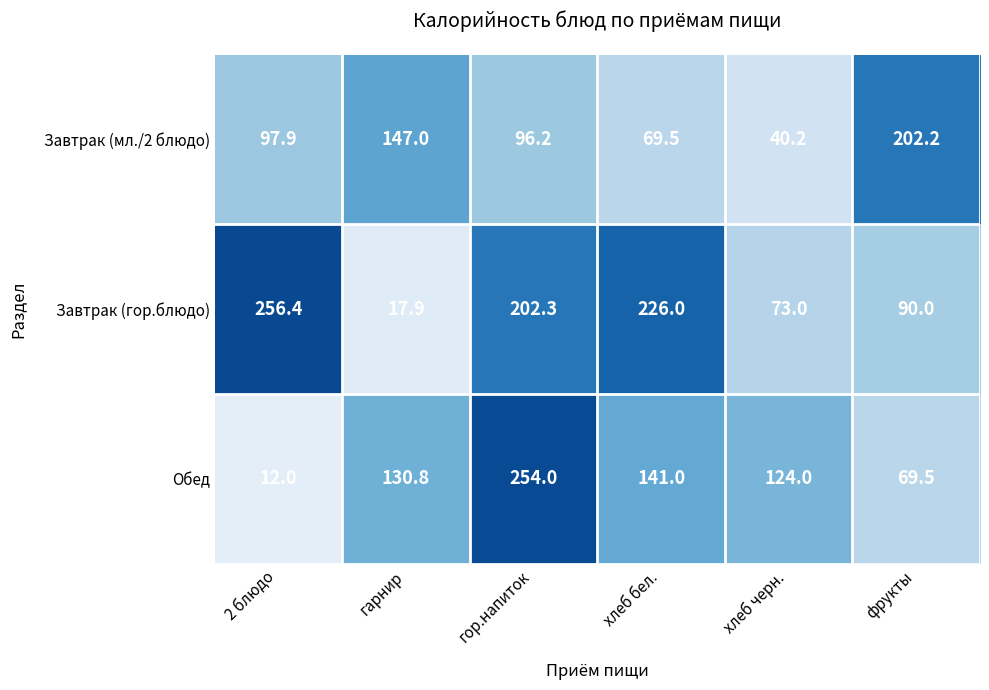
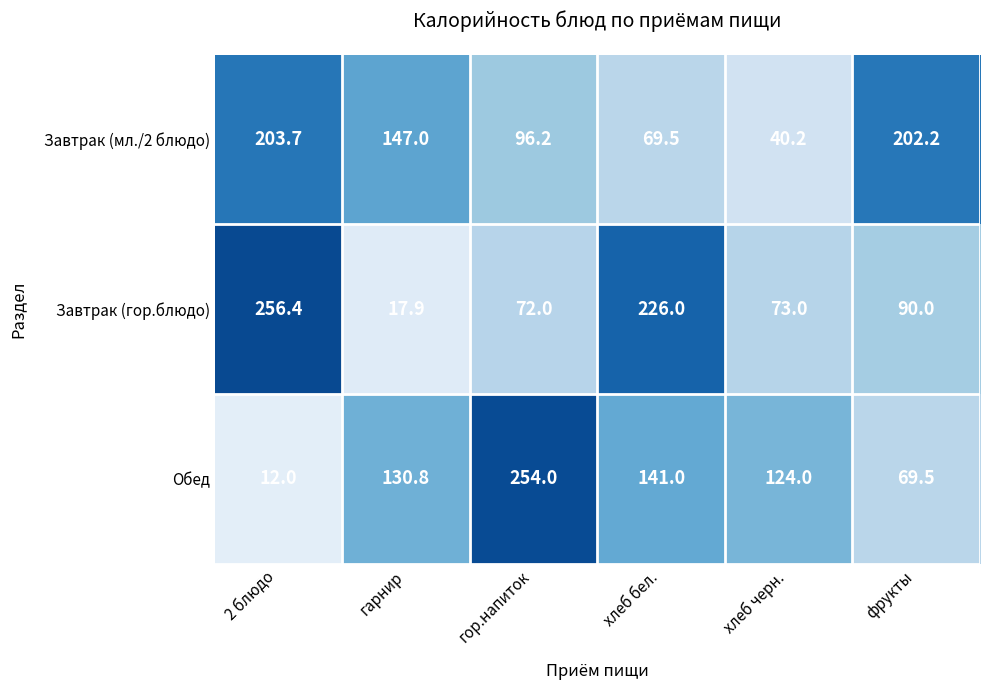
Завтрак (мл./2 блюдо), 2 блюдо: 97.9 -> 203.7
Завтрак (гор.блюдо), гор.напиток: 202.3 -> 72.0
